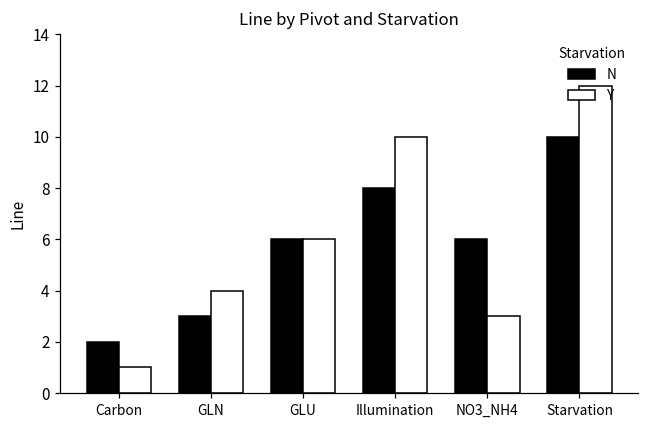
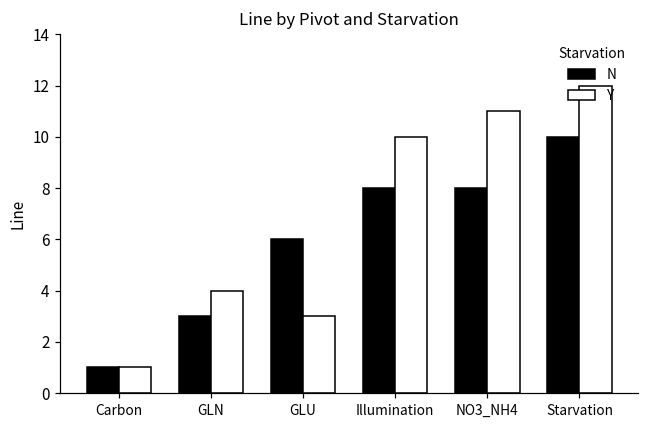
N, Carbon: 2 -> 1
Y, GLU: 6 -> 3
N, NO3_NH4: 6 -> 8
Y, NO3_NH4: 3 -> 11
